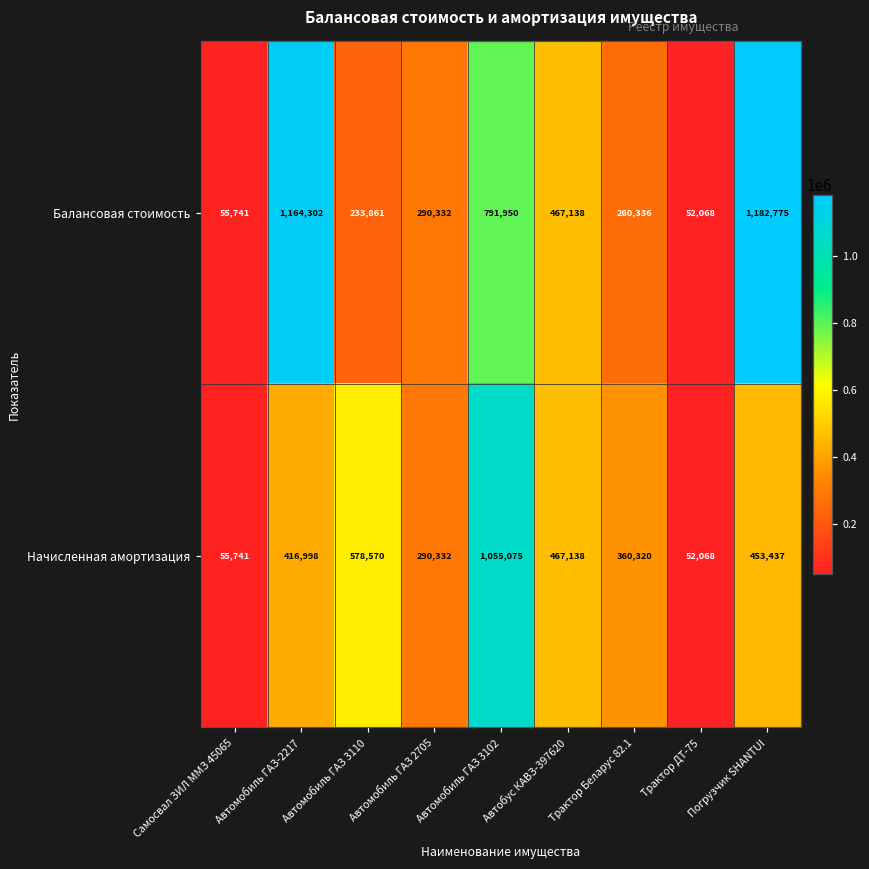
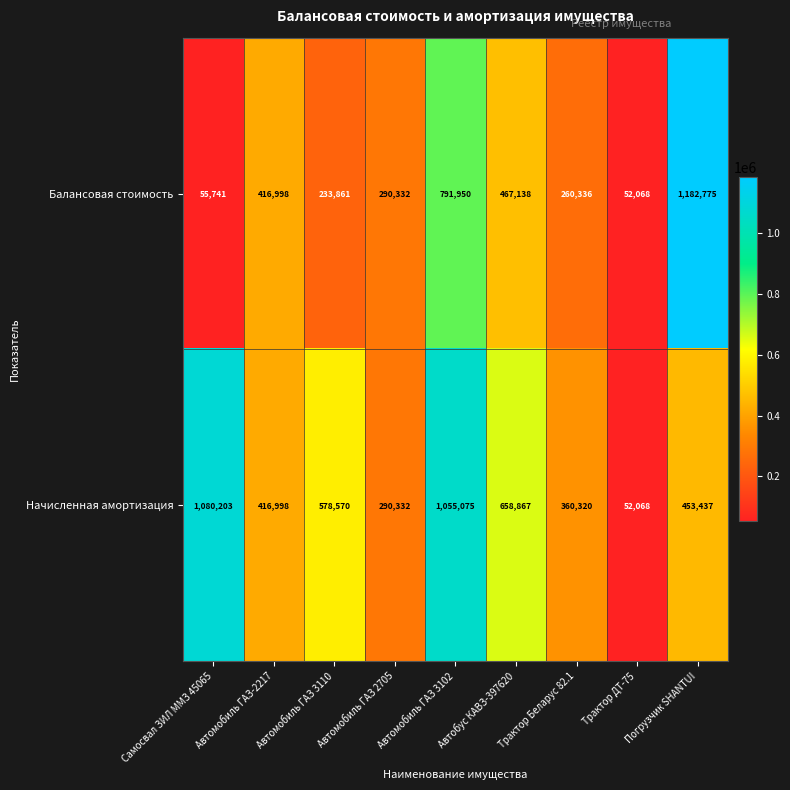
Балансовая стоимость, Автомобиль ГАЗ-2217: 1,164,302 -> 416,998
Начисленная амортизация, Самосвал ЗИЛ ММЗ 45065: 55,741 -> 1,080,203
Начисленная амортизация, Автобус КАВЗ-397620: 467,138 -> 658,867
